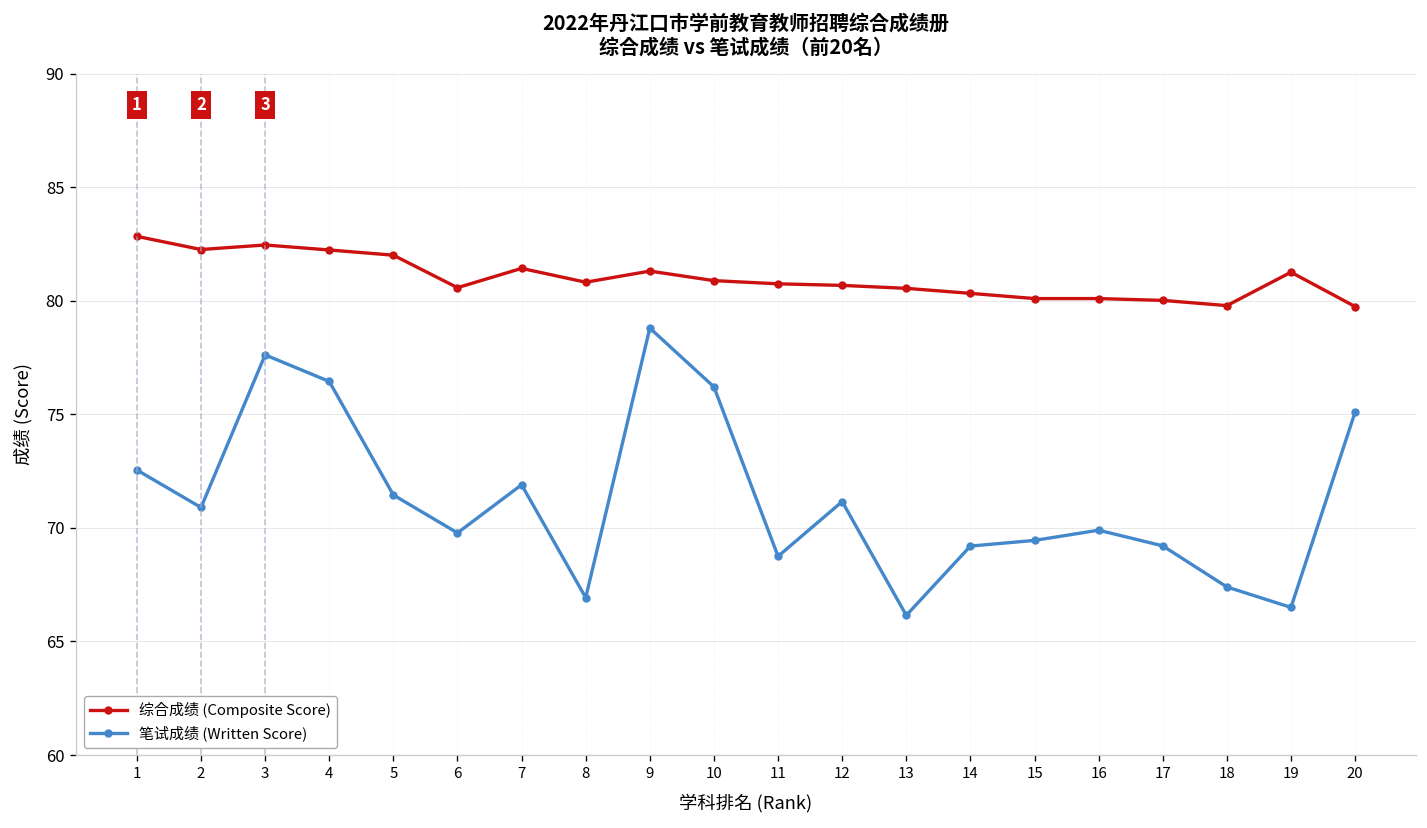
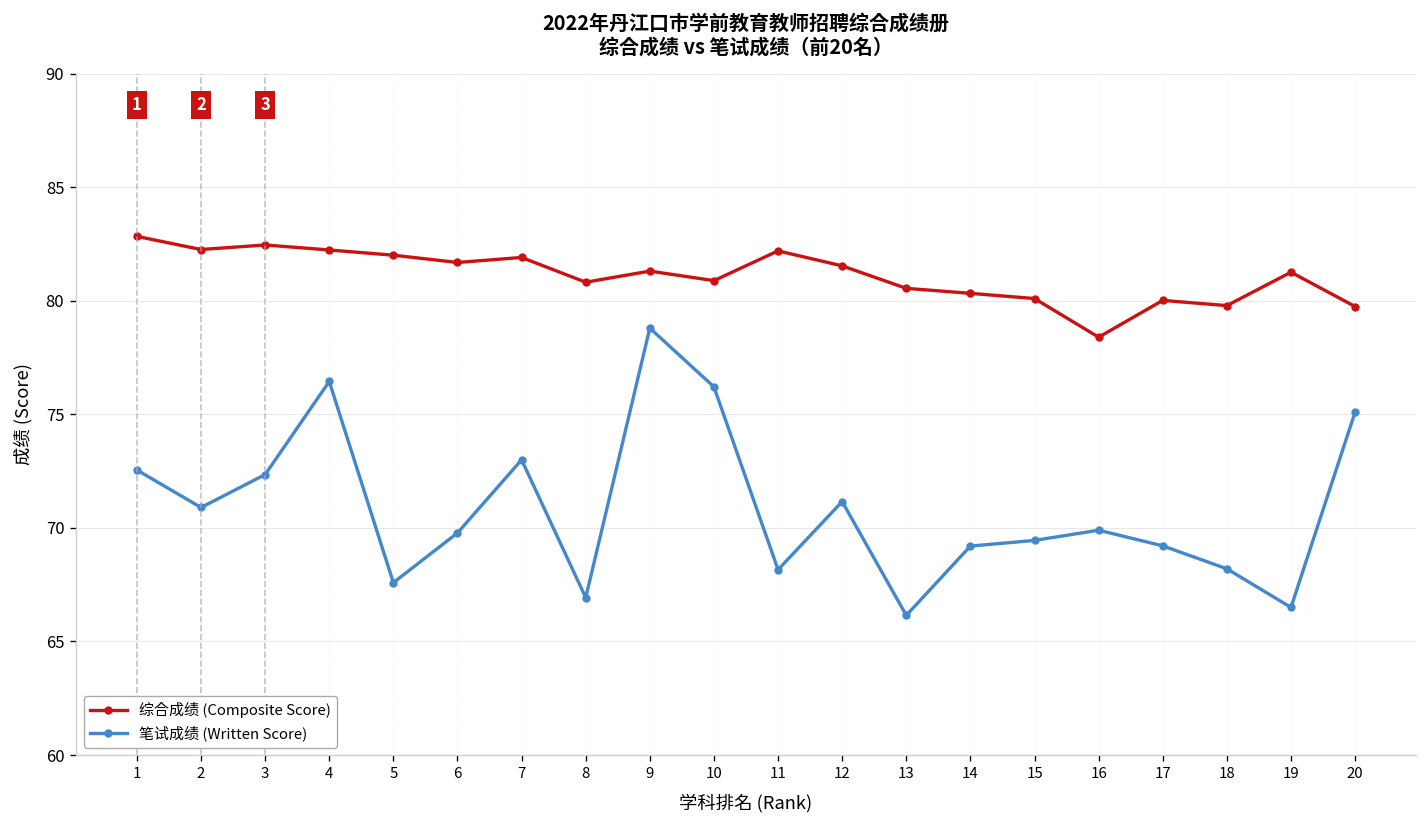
笔试成绩 (Written Score), 3: 77.6 -> 72.4
笔试成绩 (Written Score), 5: 71.5 -> 67.6
综合成绩 (Composite Score), 6: 80.6 -> 81.7
综合成绩 (Composite Score), 7: 81.4 -> 81.9
笔试成绩 (Written Score), 7: 71.9 -> 73.0
综合成绩 (Composite Score), 11: 80.8 -> 82.2
笔试成绩 (Written Score), 11: 68.8 -> 68.2
综合成绩 (Composite Score), 12: 80.7 -> 81.5
综合成绩 (Composite Score), 16: 80.1 -> 78.4
笔试成绩 (Written Score), 18: 67.4 -> 68.2
